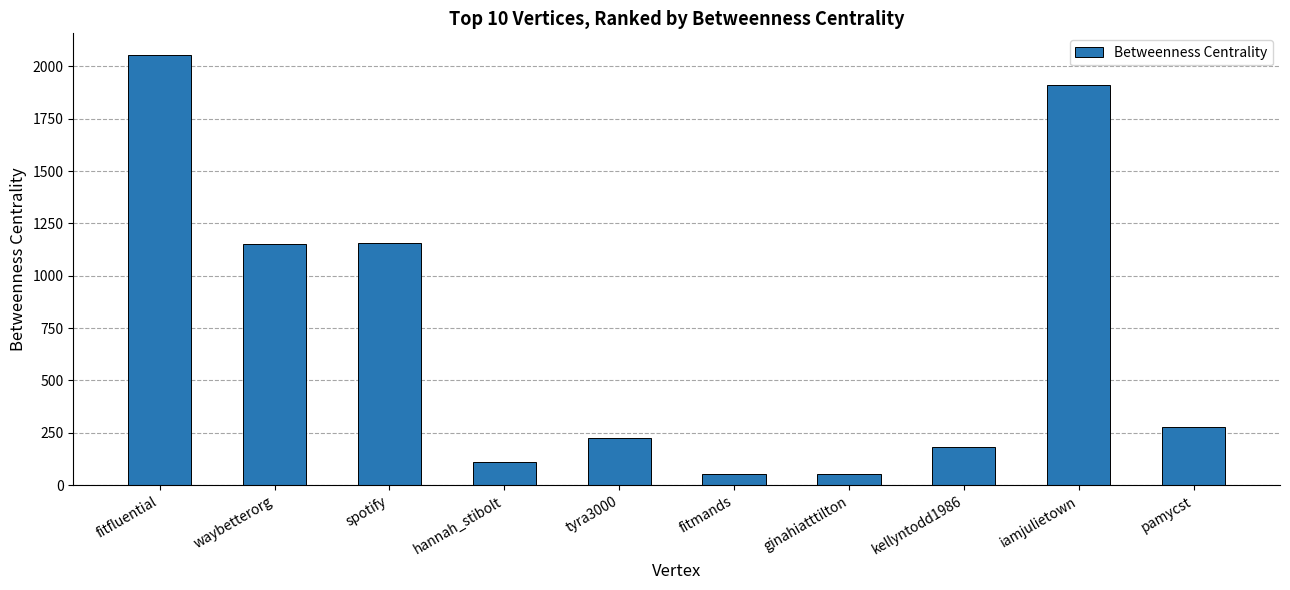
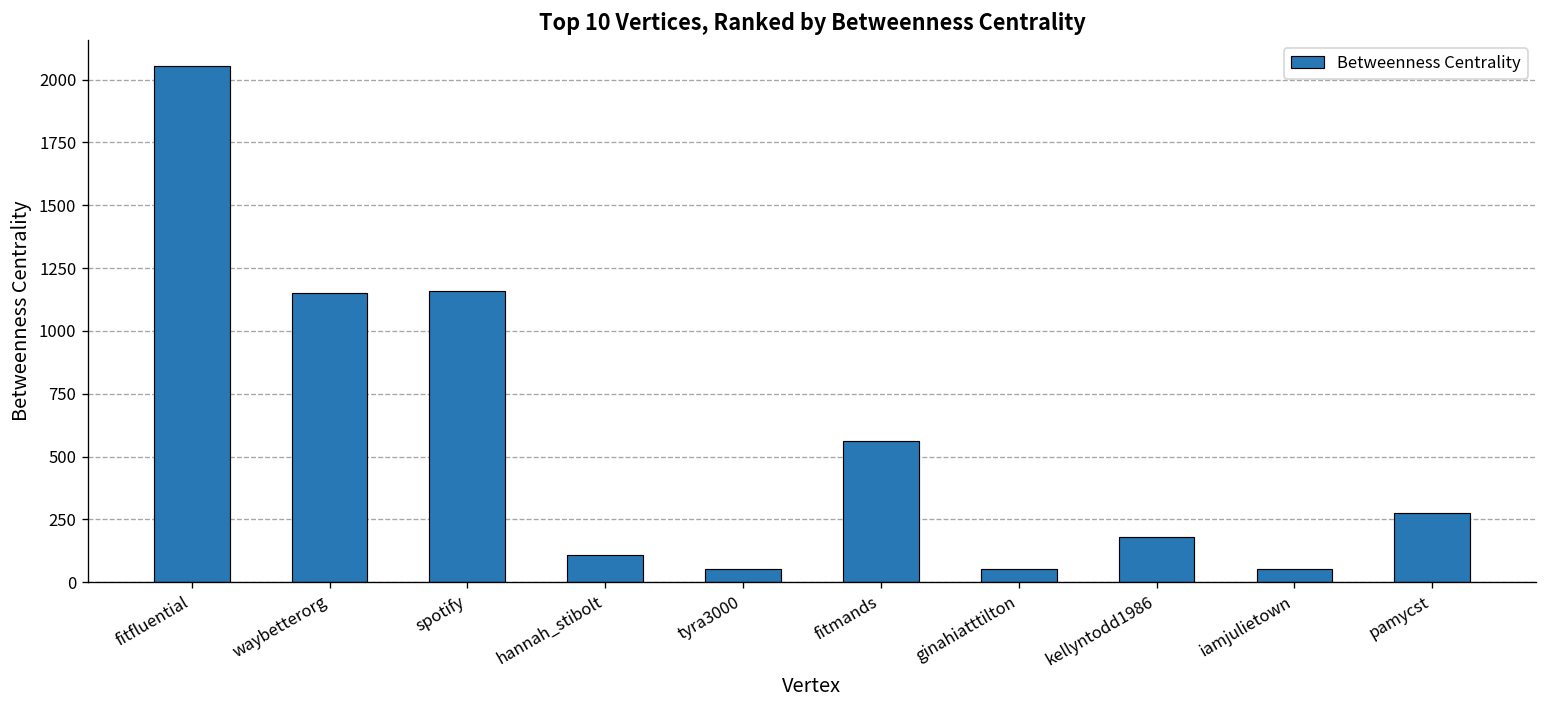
tyra3000: 220 -> 50
fitmands: 50 -> 560
iamjulietown: 1910 -> 50
